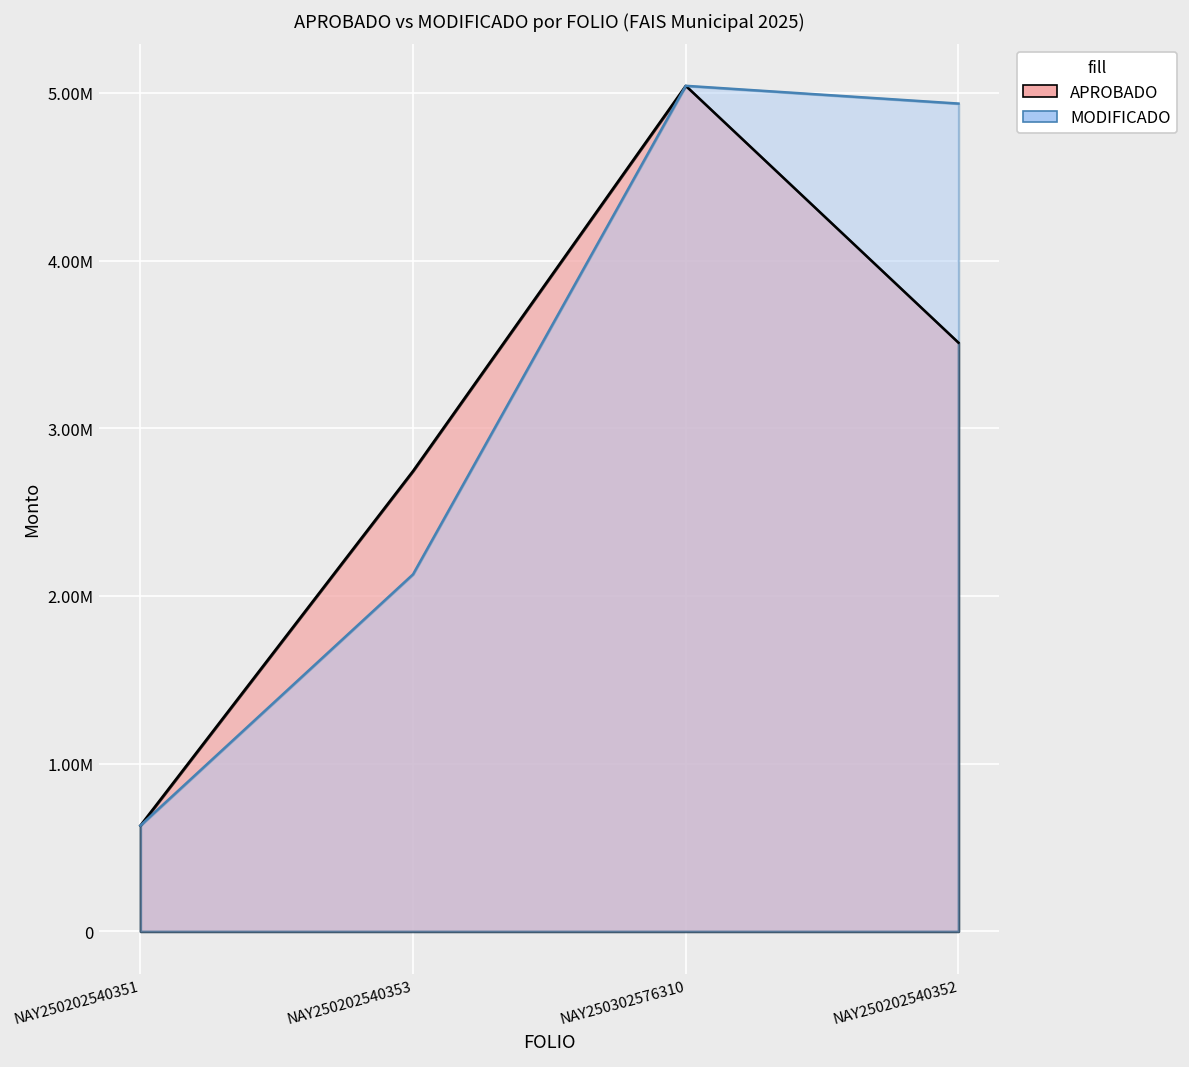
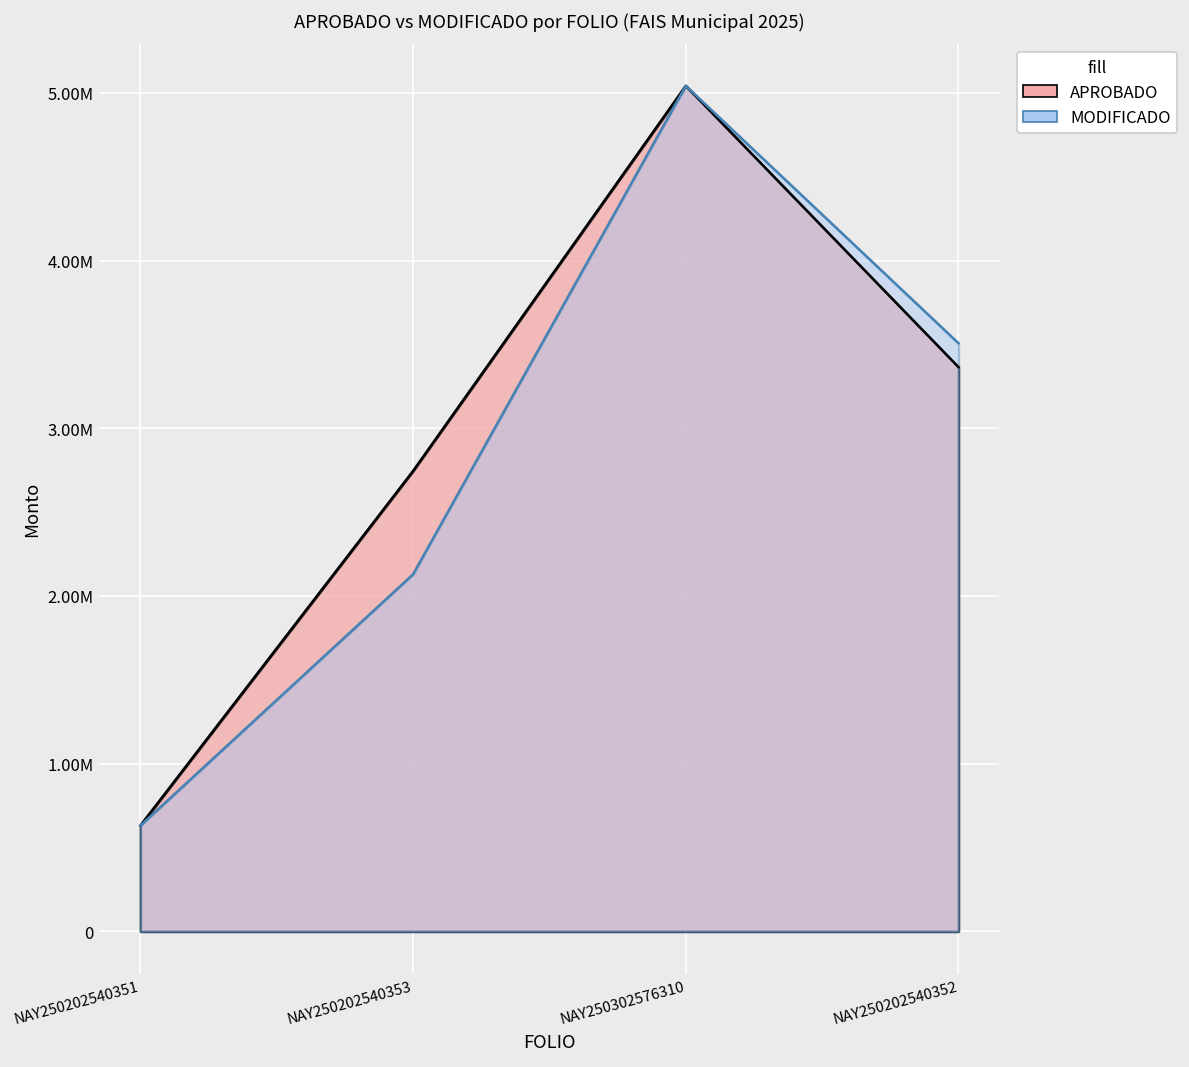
APROBADO, NAY250202540352: 3510000 -> 3360000
MODIFICADO, NAY250202540352: 4940000 -> 3510000
